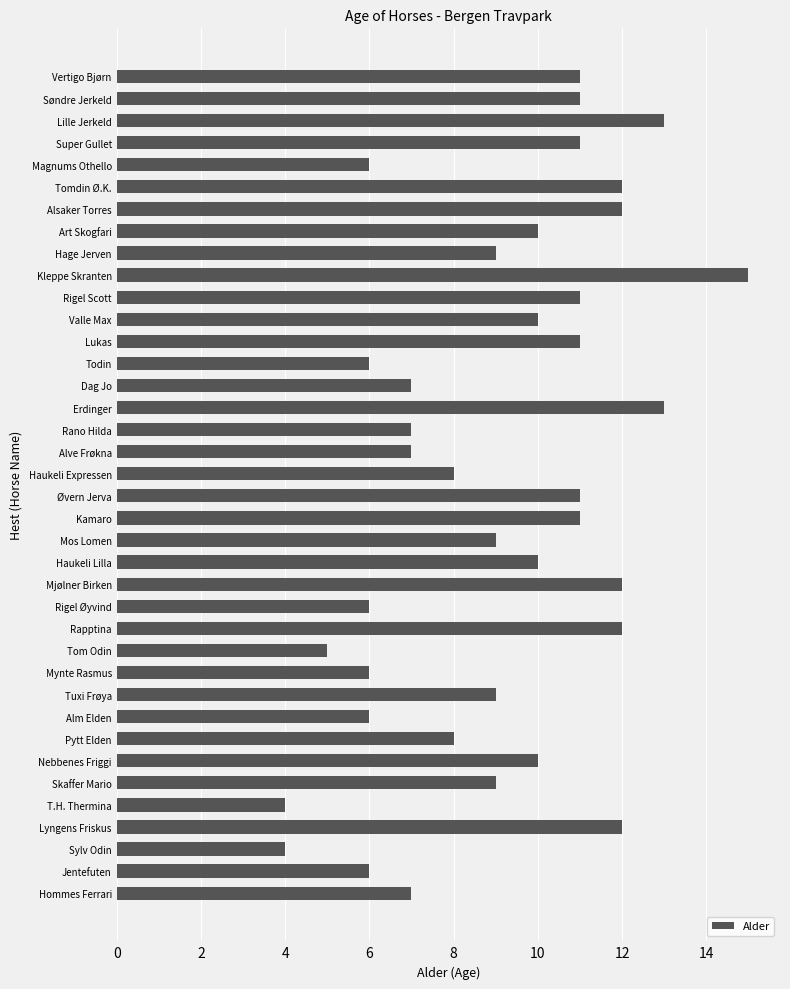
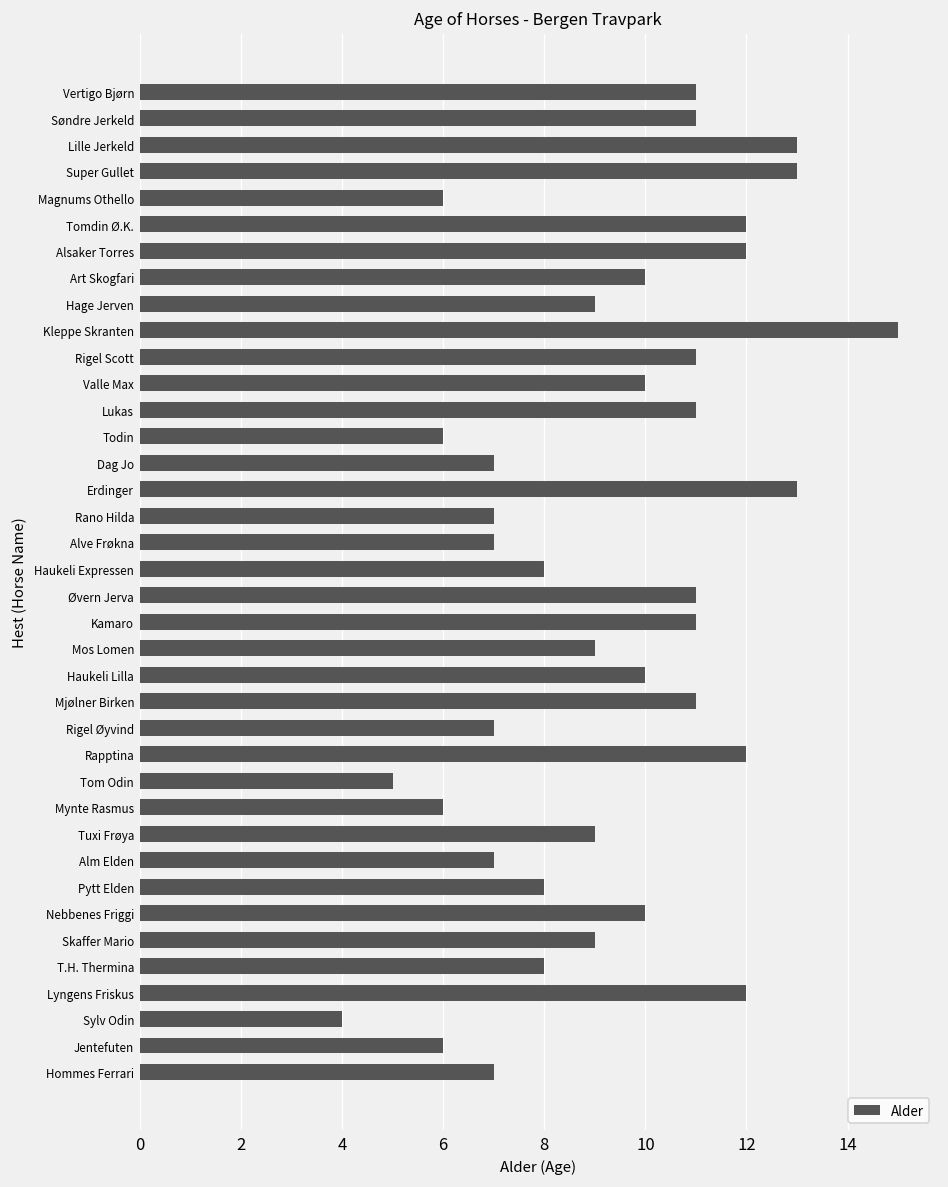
Super Gullet: 11 -> 13
Mjølner Birken: 12 -> 11
Rigel Øyvind: 6 -> 7
Alm Elden: 6 -> 7
T.H. Thermina: 4 -> 8
